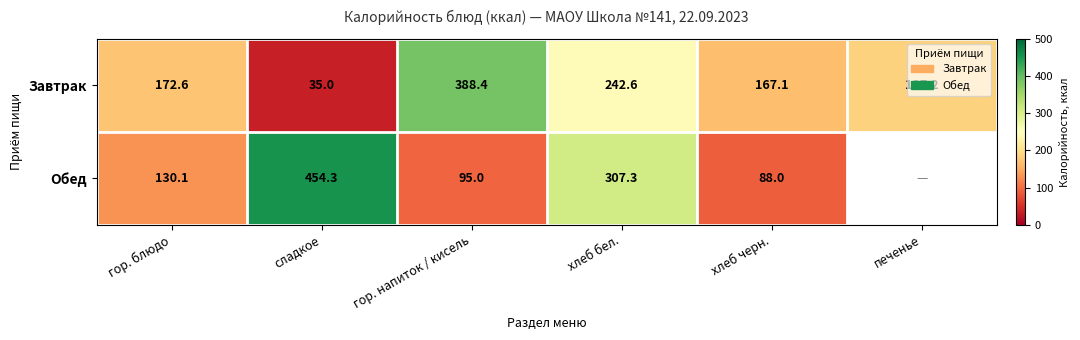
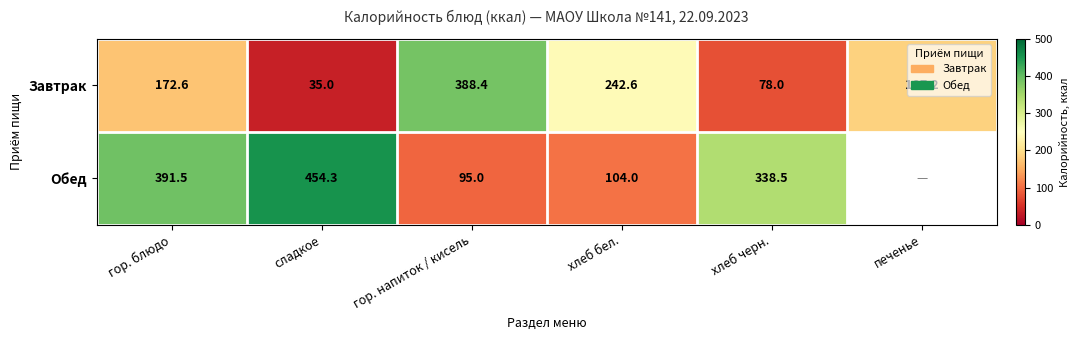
Завтрак, хлеб черн.: 167.1 -> 78.0
Обед, гор. блюдо: 130.1 -> 391.5
Обед, хлеб бел.: 307.3 -> 104.0
Обед, хлеб черн.: 88.0 -> 338.5
